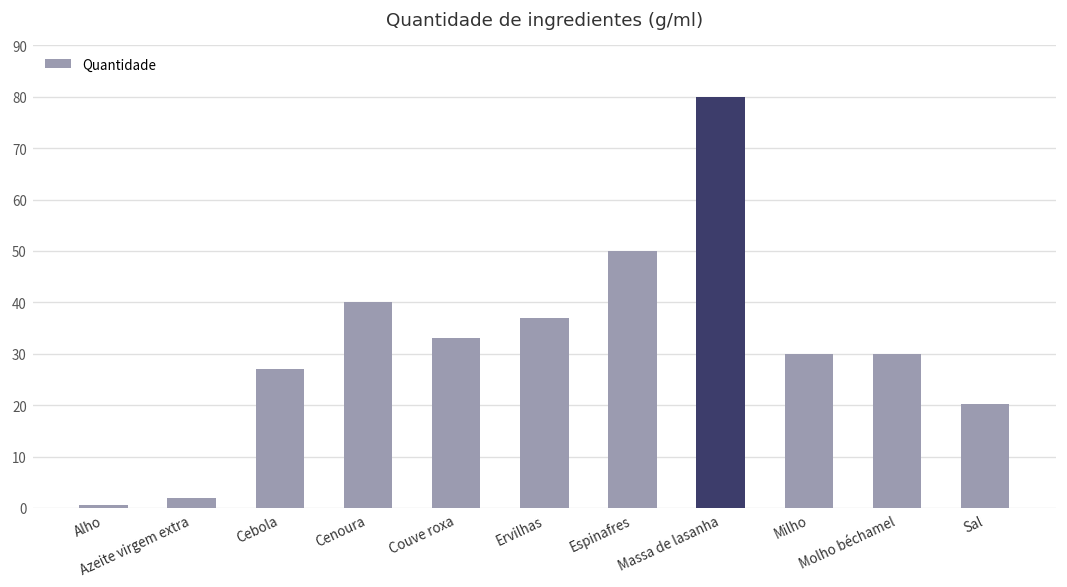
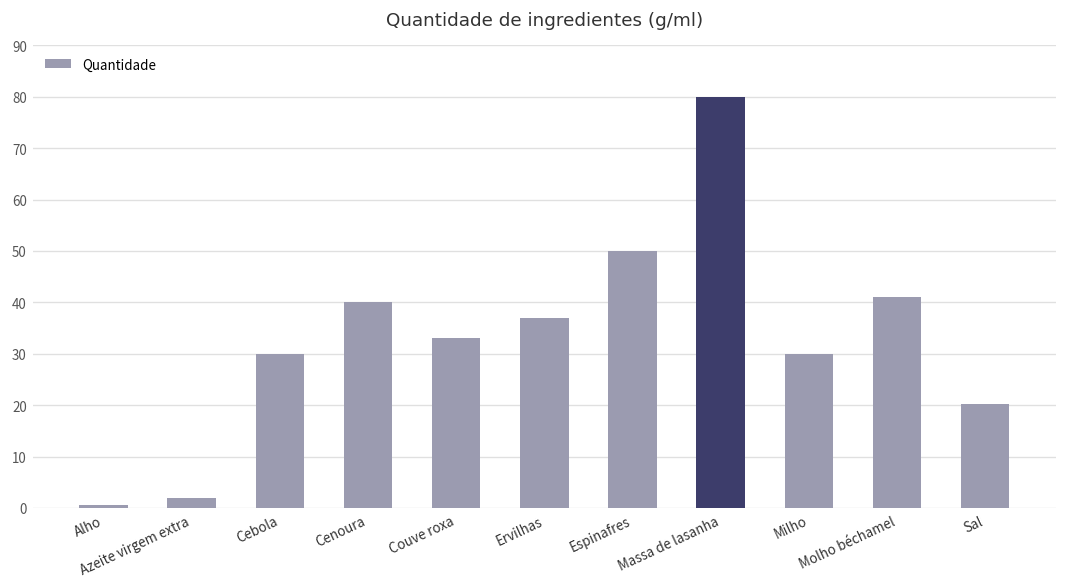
Cebola: 27 -> 30
Molho béchamel: 30 -> 41
